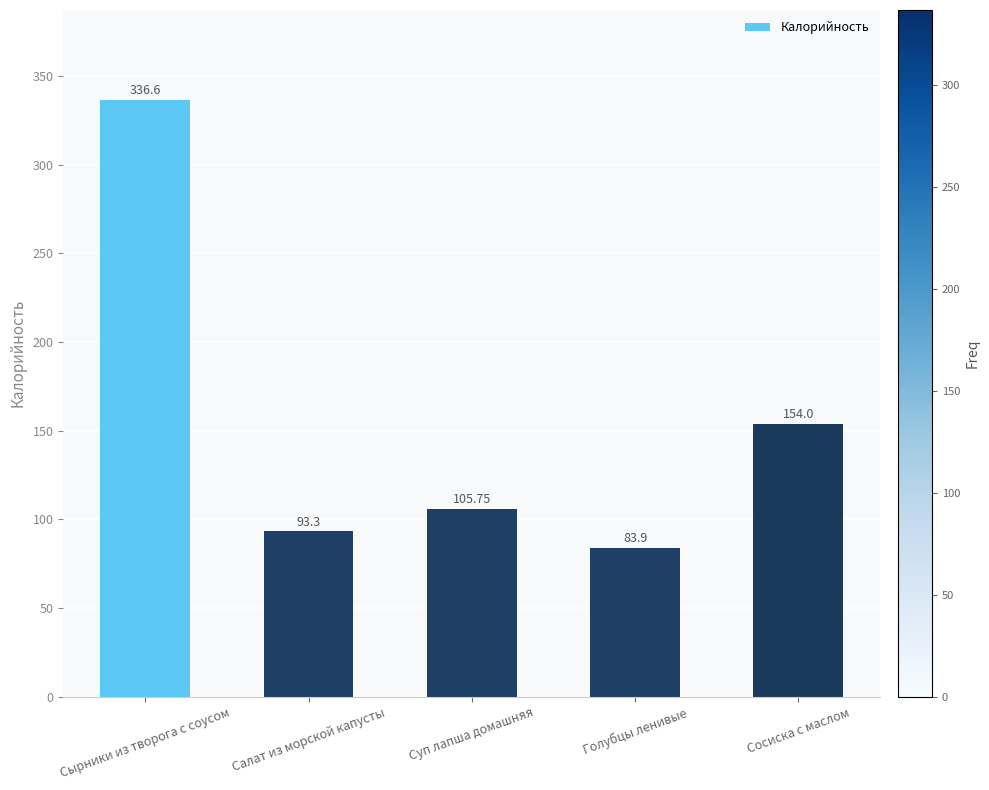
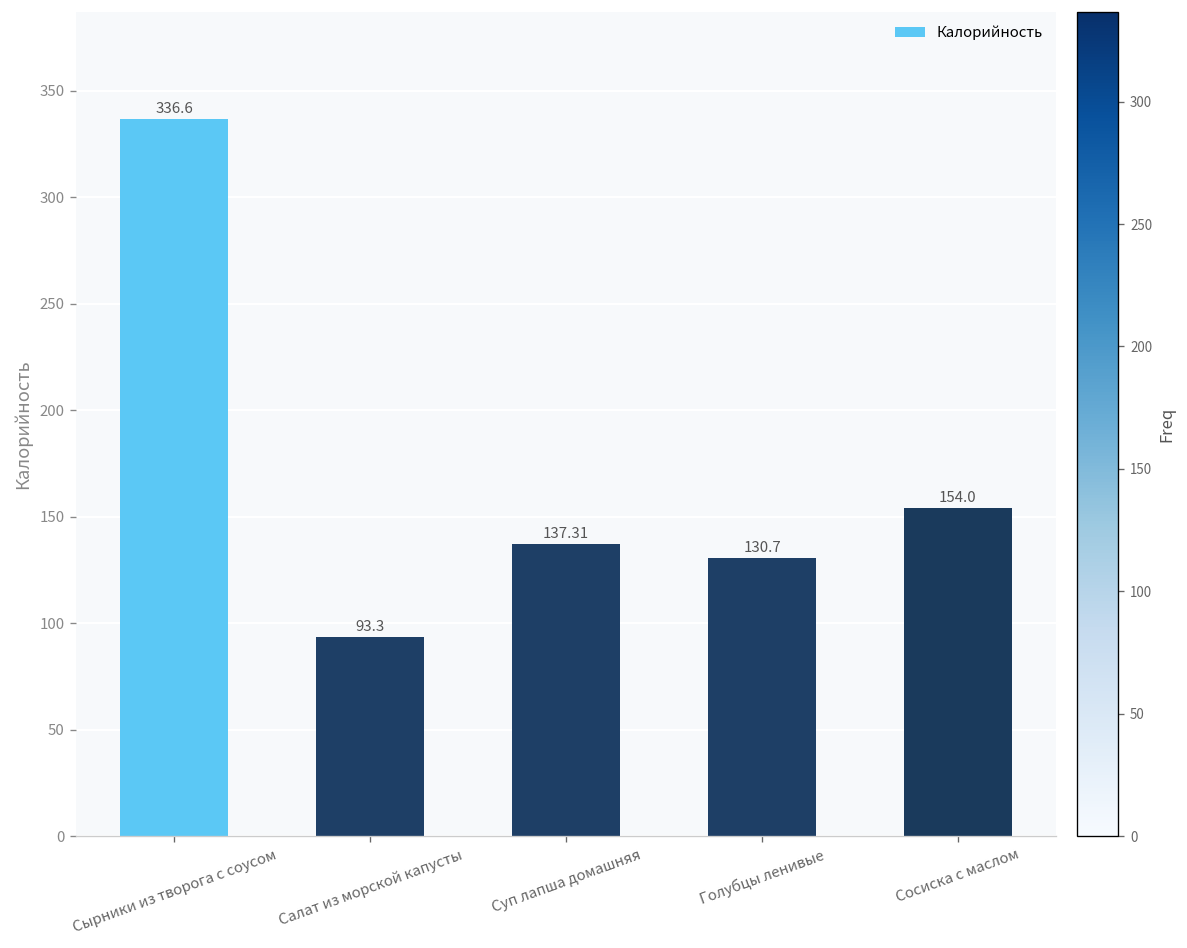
Суп лапша домашняя: 105.75 -> 137.31
Голубцы ленивые: 83.9 -> 130.7
